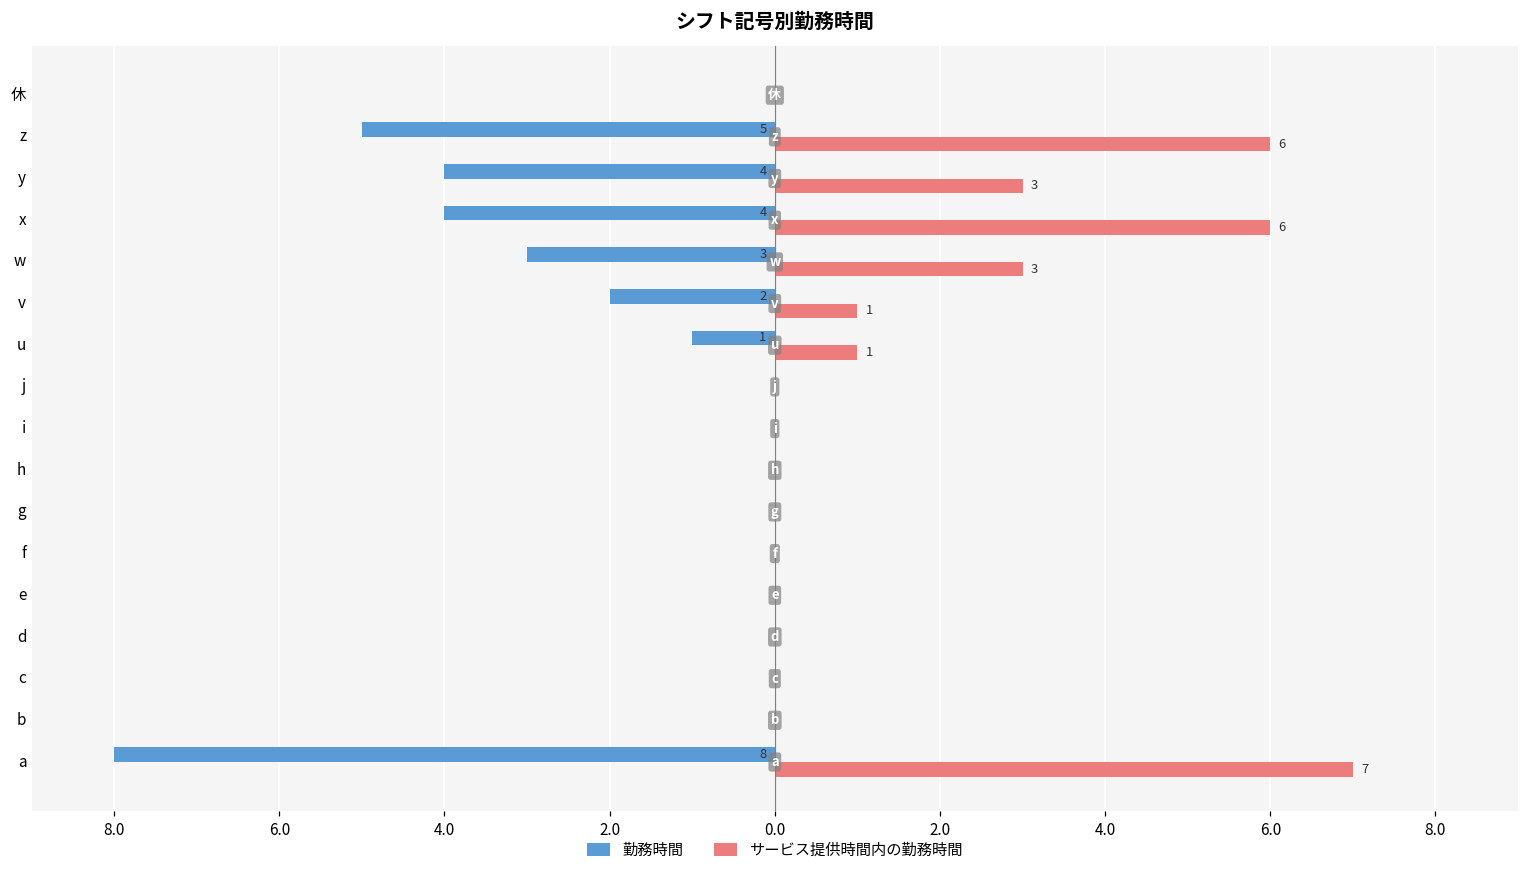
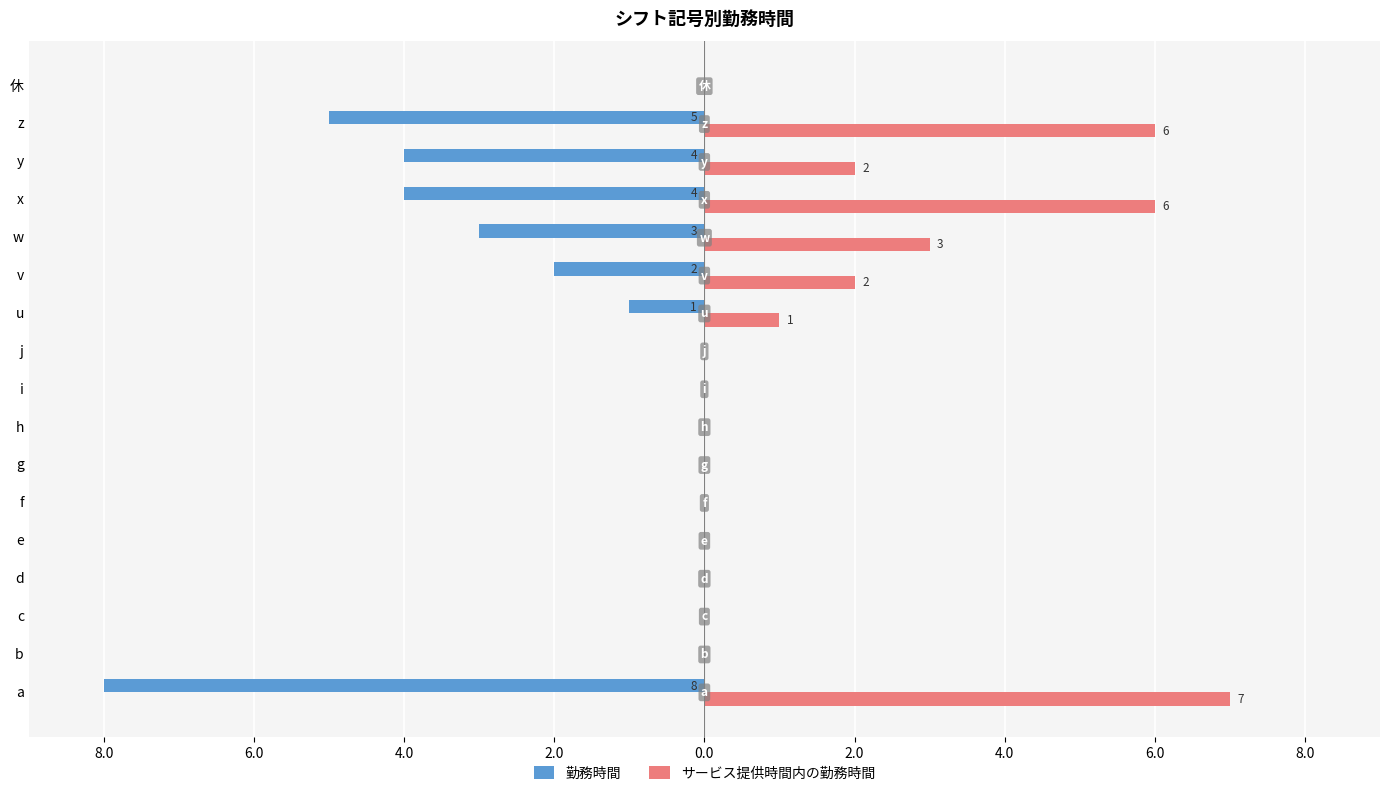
サービス提供時間内の勤務時間, y: 3 -> 2
サービス提供時間内の勤務時間, v: 1 -> 2
